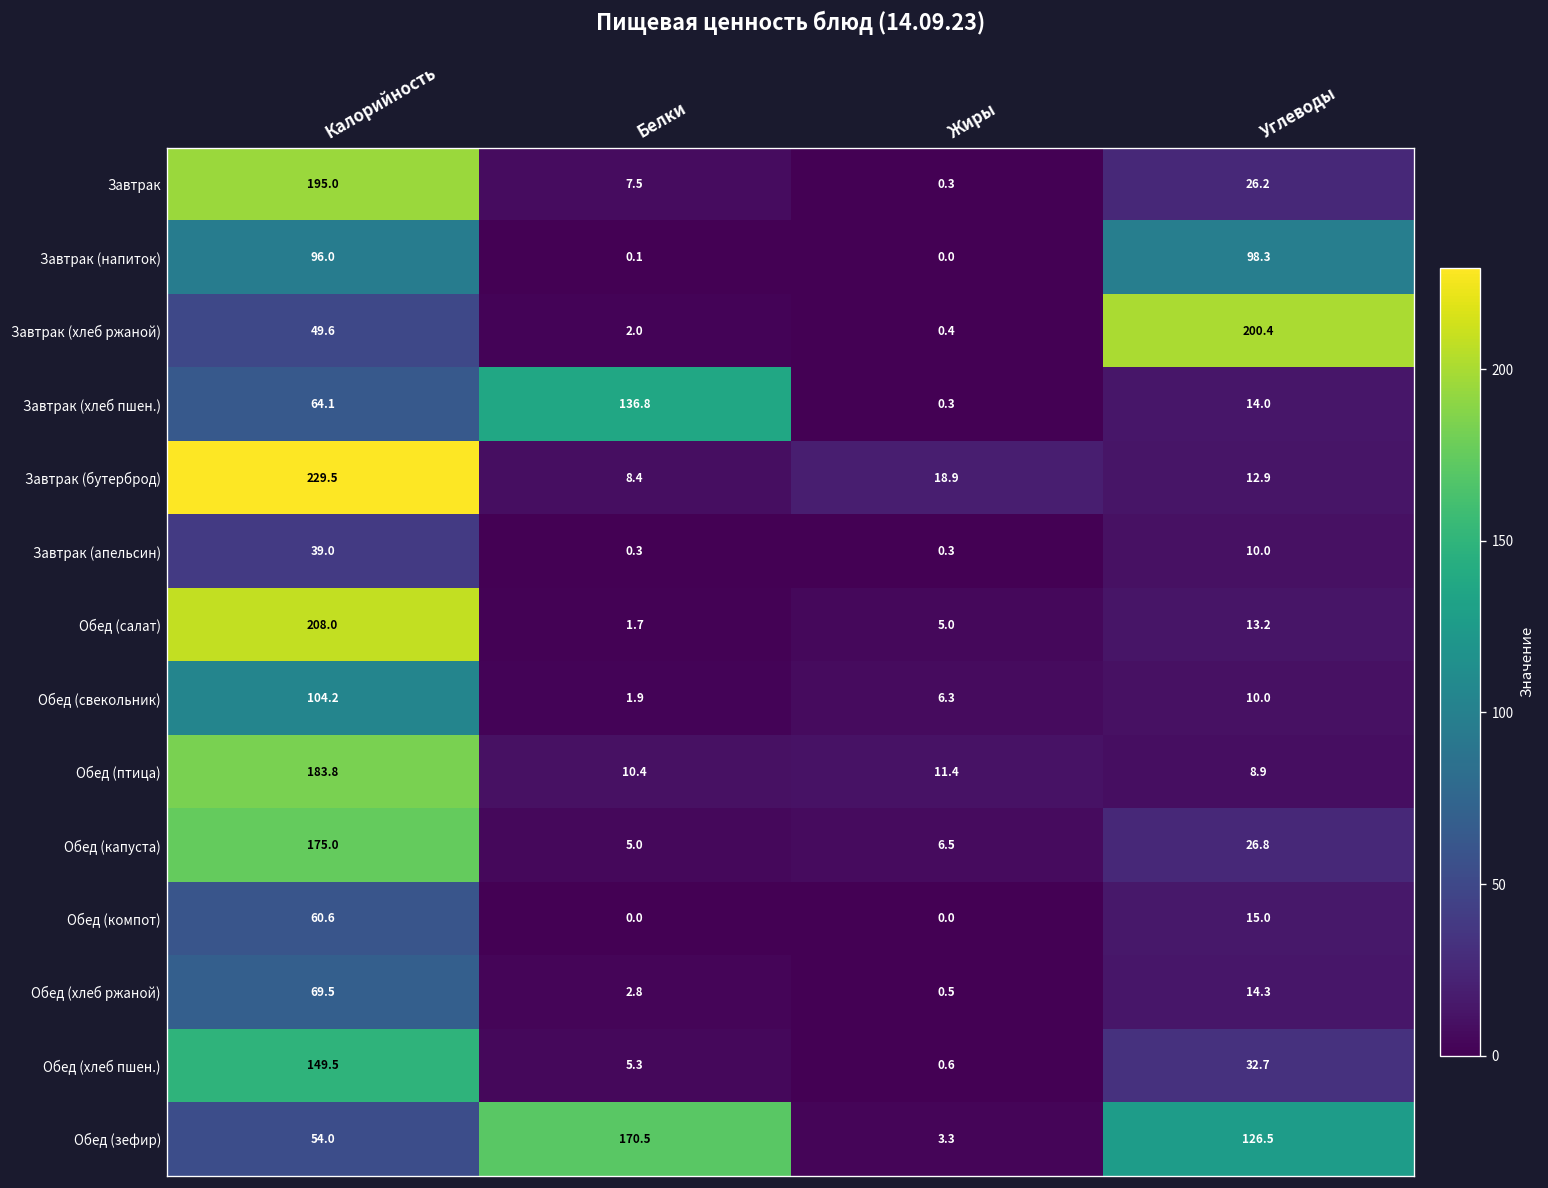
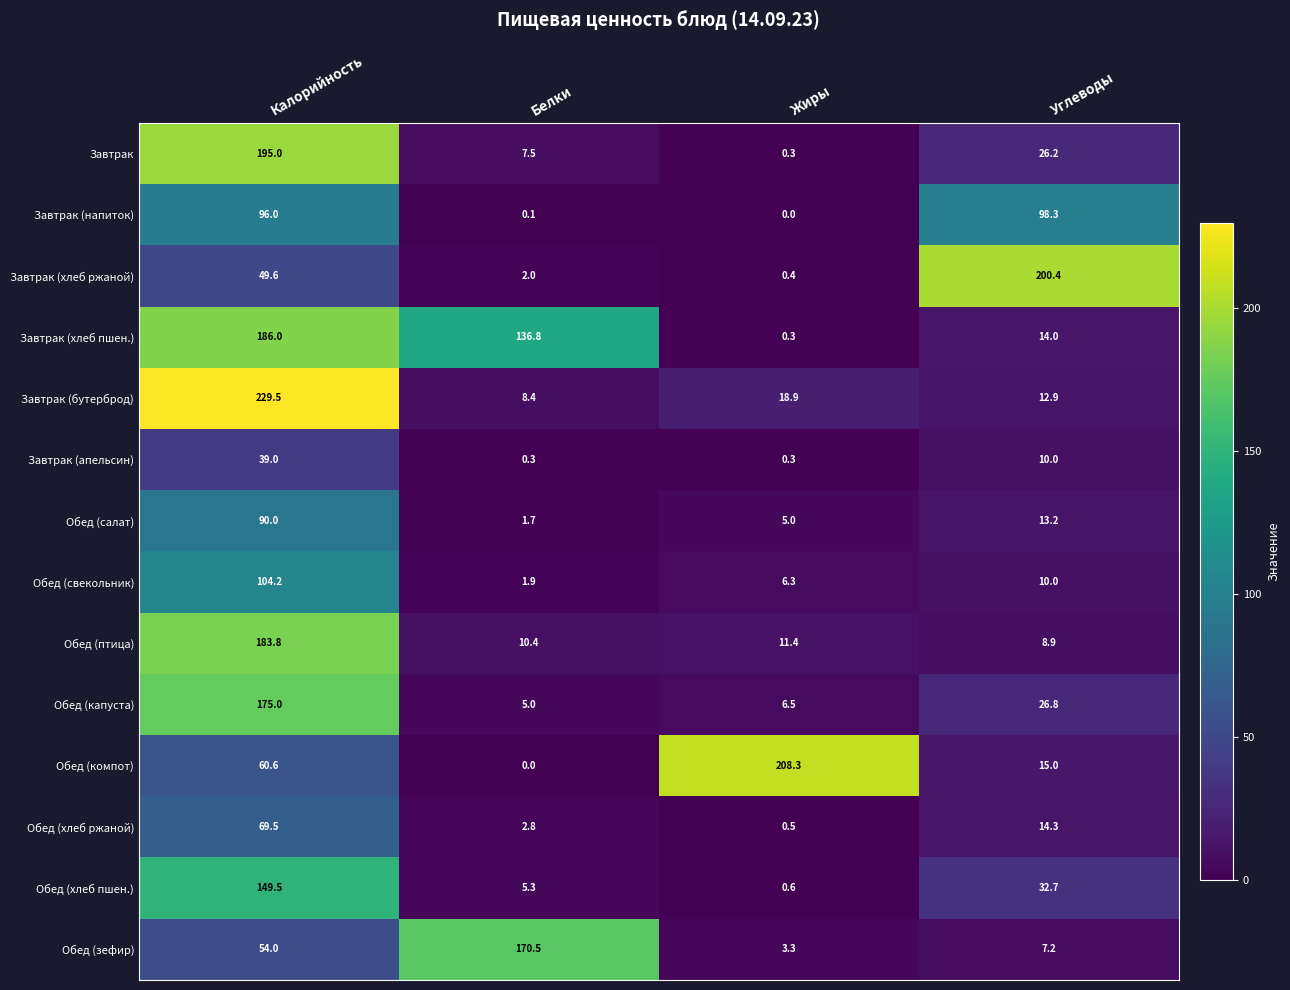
Завтрак (хлеб пшен.), Калорийность: 64.1 -> 186.0
Обед (салат), Калорийность: 208.0 -> 90.0
Обед (компот), Жиры: 0.0 -> 208.3
Обед (зефир), Углеводы: 126.5 -> 7.2
